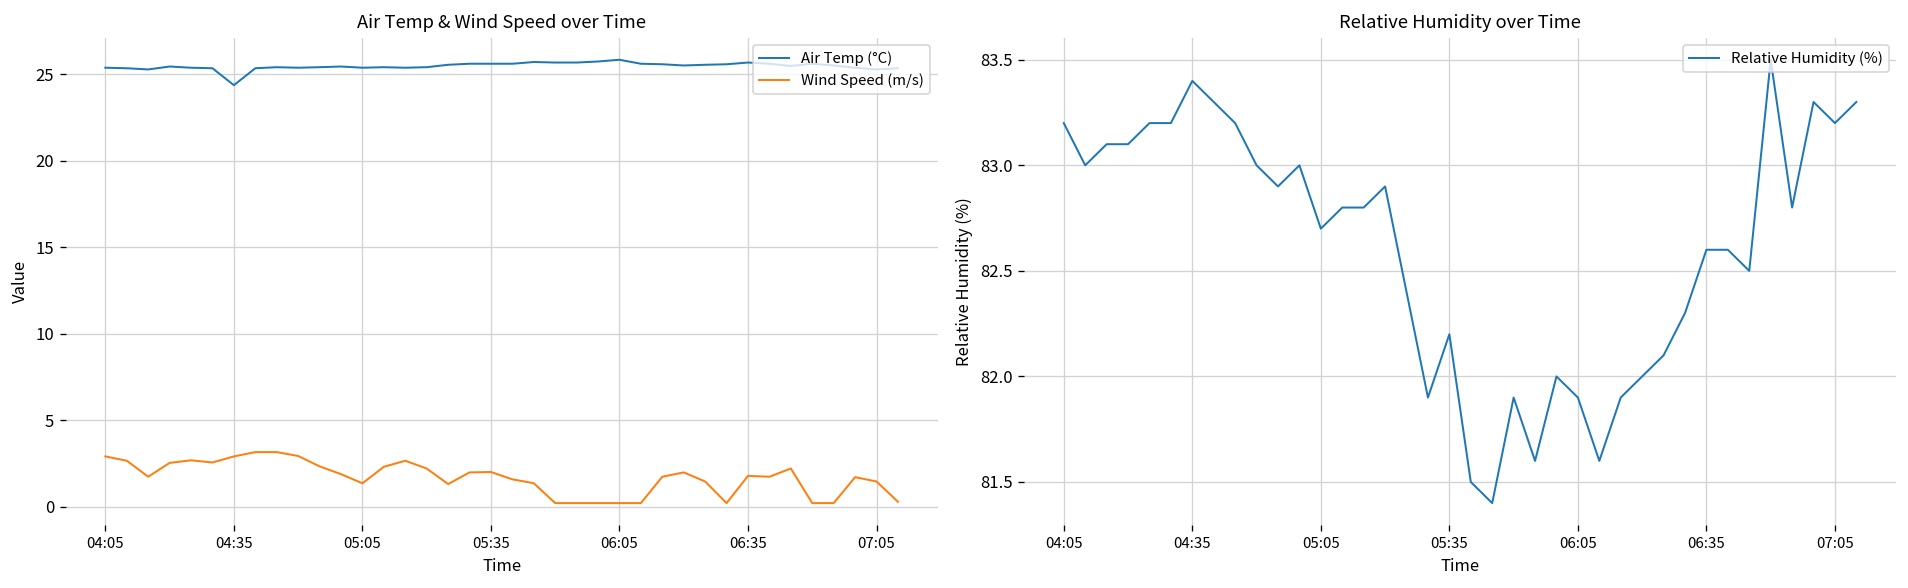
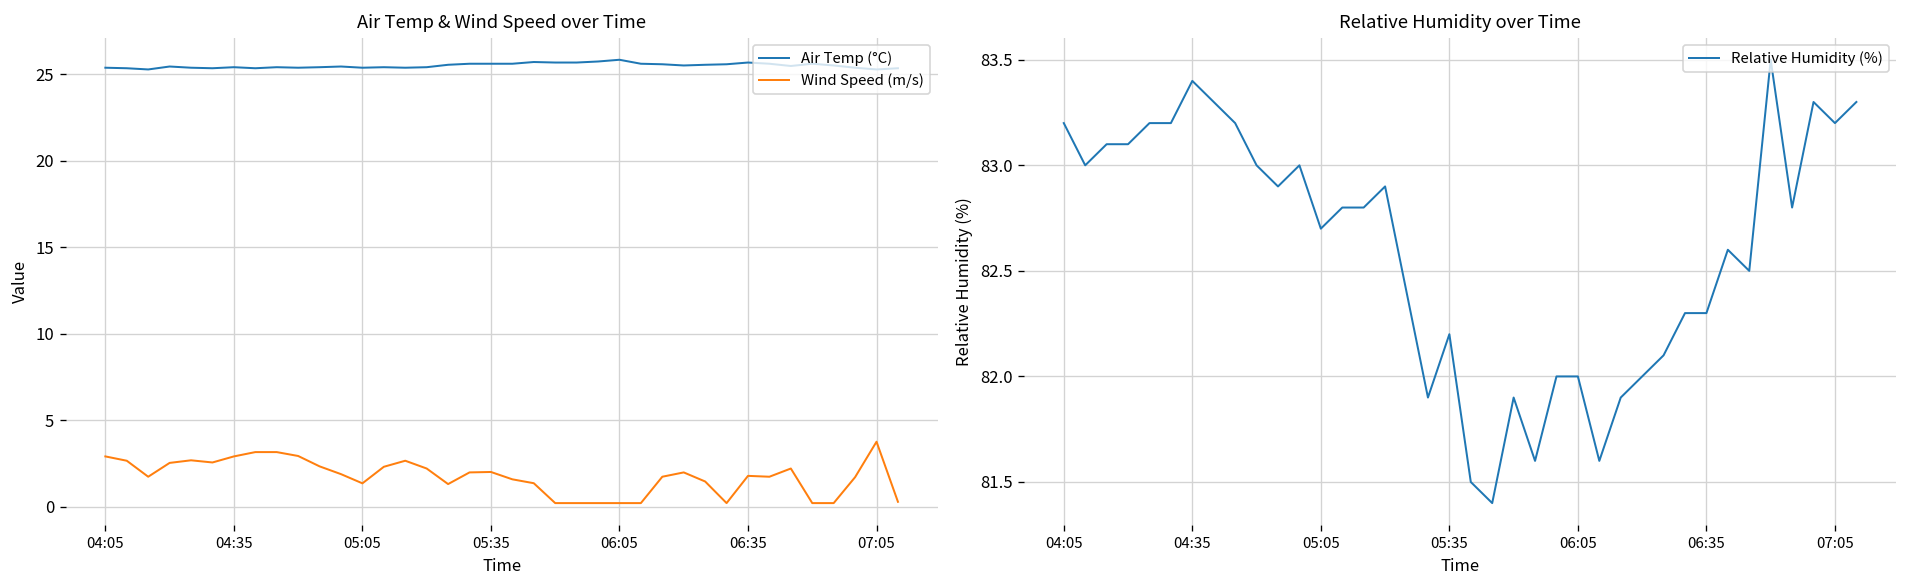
Air Temp & Wind Speed over Time, Air Temp (°C), 04:35: 24.4 -> 25.4
Air Temp & Wind Speed over Time, Wind Speed (m/s), 07:05: 1.5 -> 3.8
Relative Humidity over Time, 06:05: 81.9 -> 82.0
Relative Humidity over Time, 06:35: 82.6 -> 82.3
